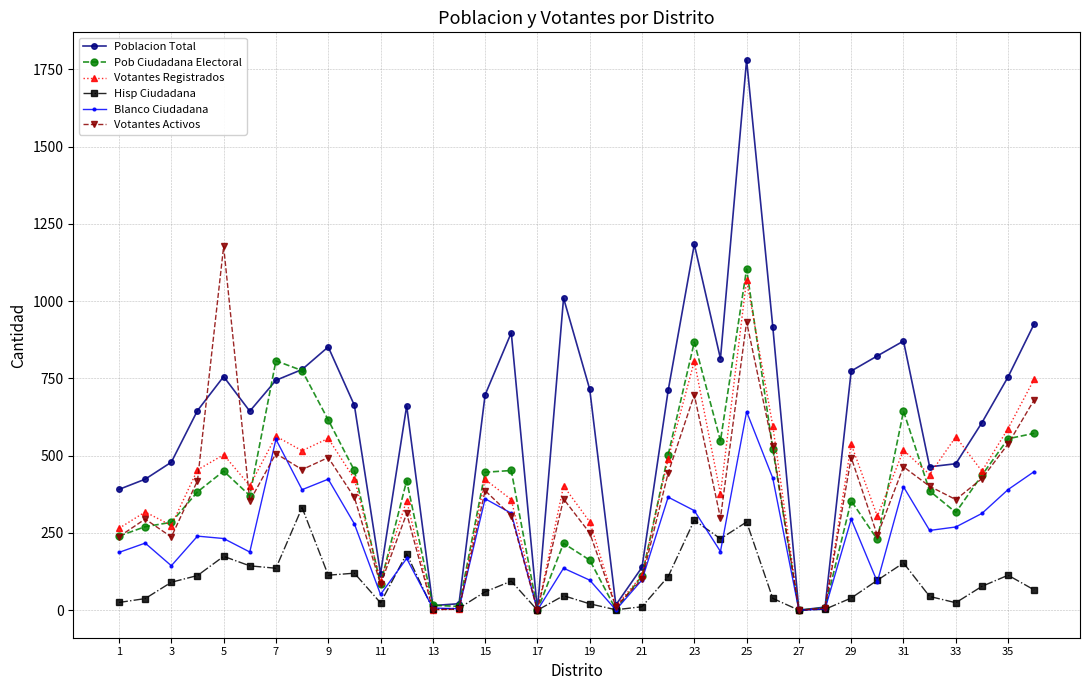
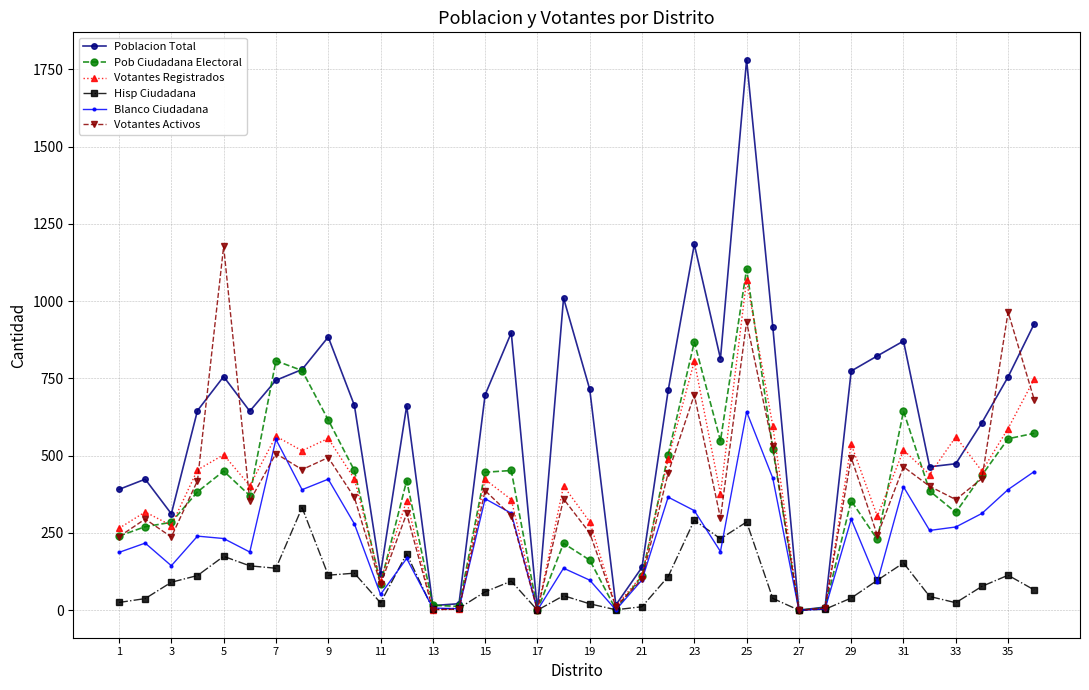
Poblacion Total, 3: 480 -> 310
Poblacion Total, 9: 850 -> 880
Votantes Activos, 35: 540 -> 970
